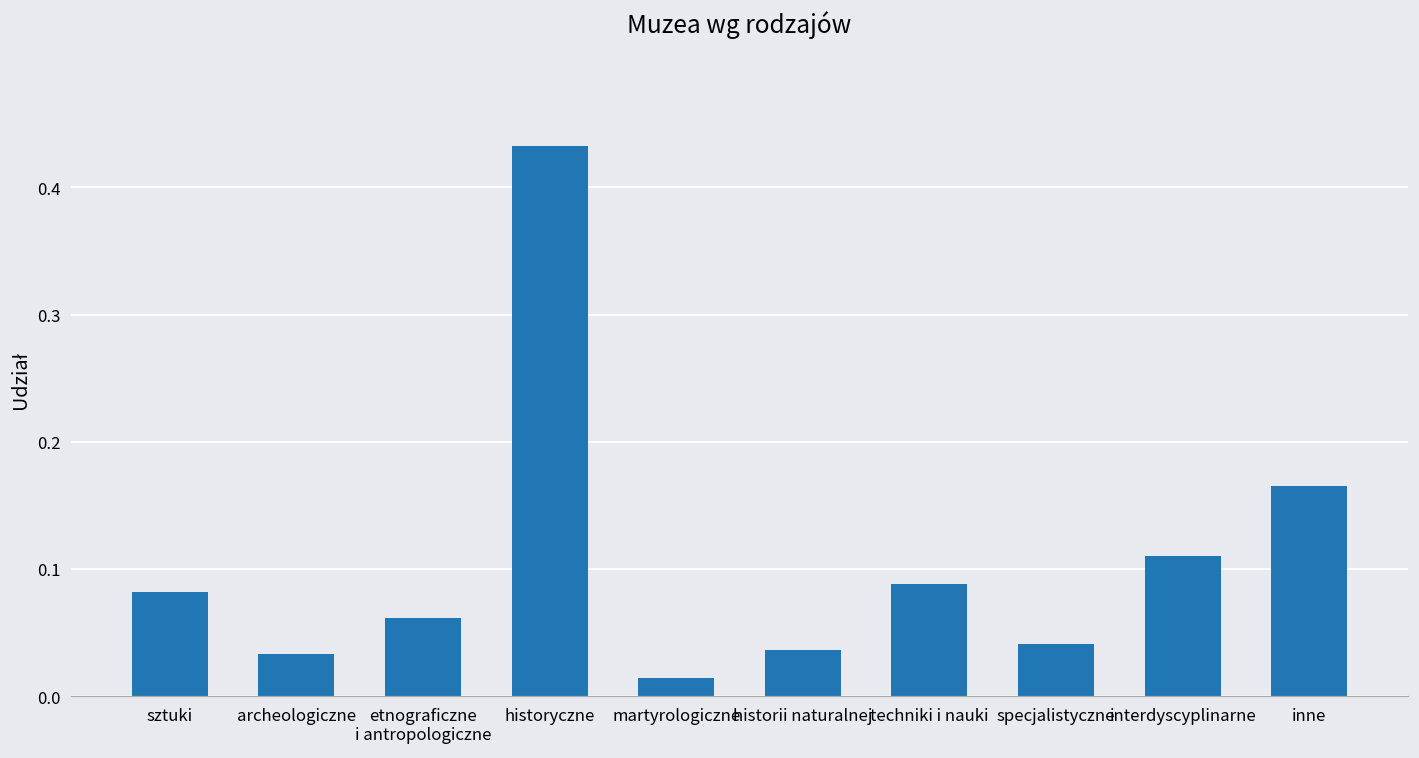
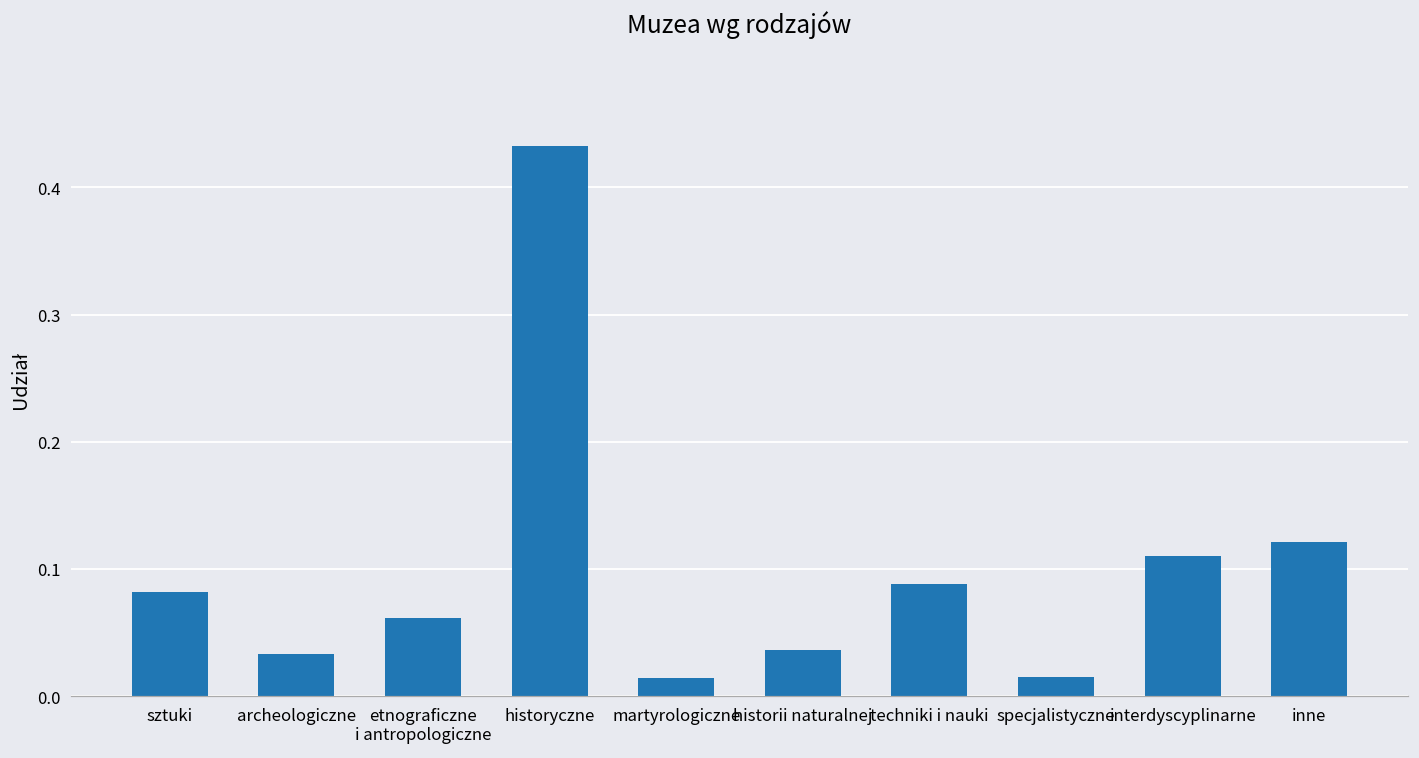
specjalistyczne: 0.041 -> 0.015
inne: 0.165 -> 0.121
